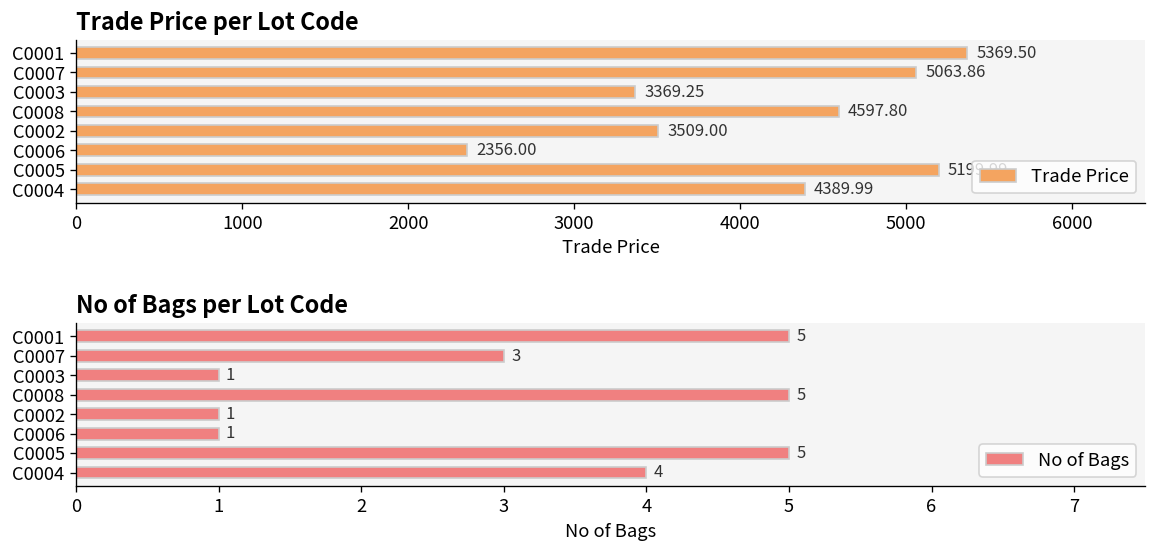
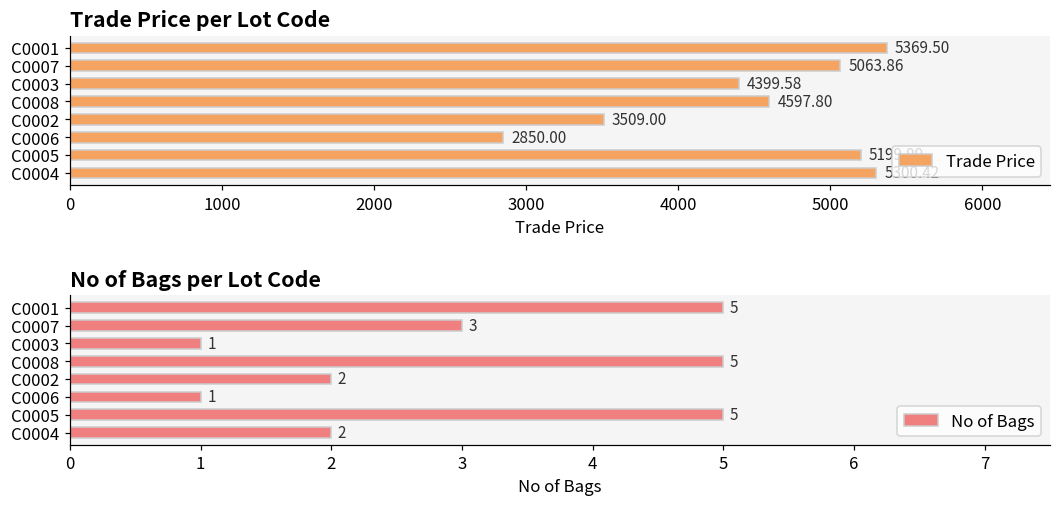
Trade Price per Lot Code, C0003: 3369.25 -> 4399.58
Trade Price per Lot Code, C0006: 2356.00 -> 2850.00
Trade Price per Lot Code, C0004: 4390 -> 5300
No of Bags per Lot Code, C0002: 1 -> 2
No of Bags per Lot Code, C0004: 4 -> 2
